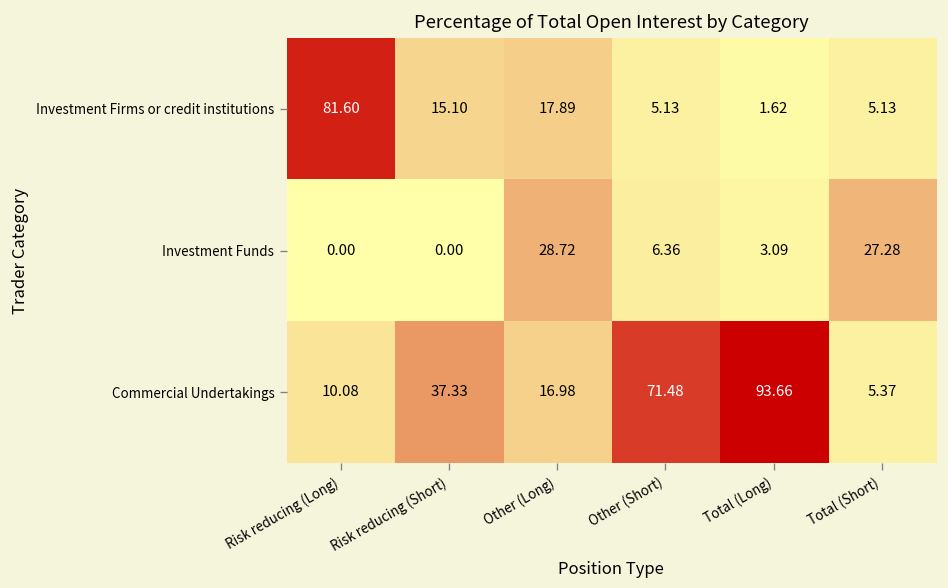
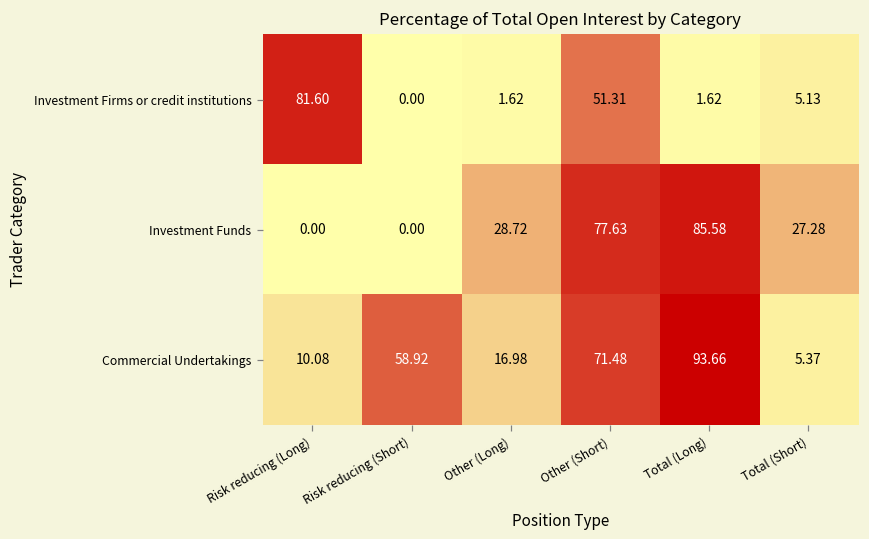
Investment Firms or credit institutions, Risk reducing (Short): 15.10 -> 0.00
Investment Firms or credit institutions, Other (Long): 17.89 -> 1.62
Investment Firms or credit institutions, Other (Short): 5.13 -> 51.31
Investment Funds, Other (Short): 6.36 -> 77.63
Investment Funds, Total (Long): 3.09 -> 85.58
Commercial Undertakings, Risk reducing (Short): 37.33 -> 58.92
